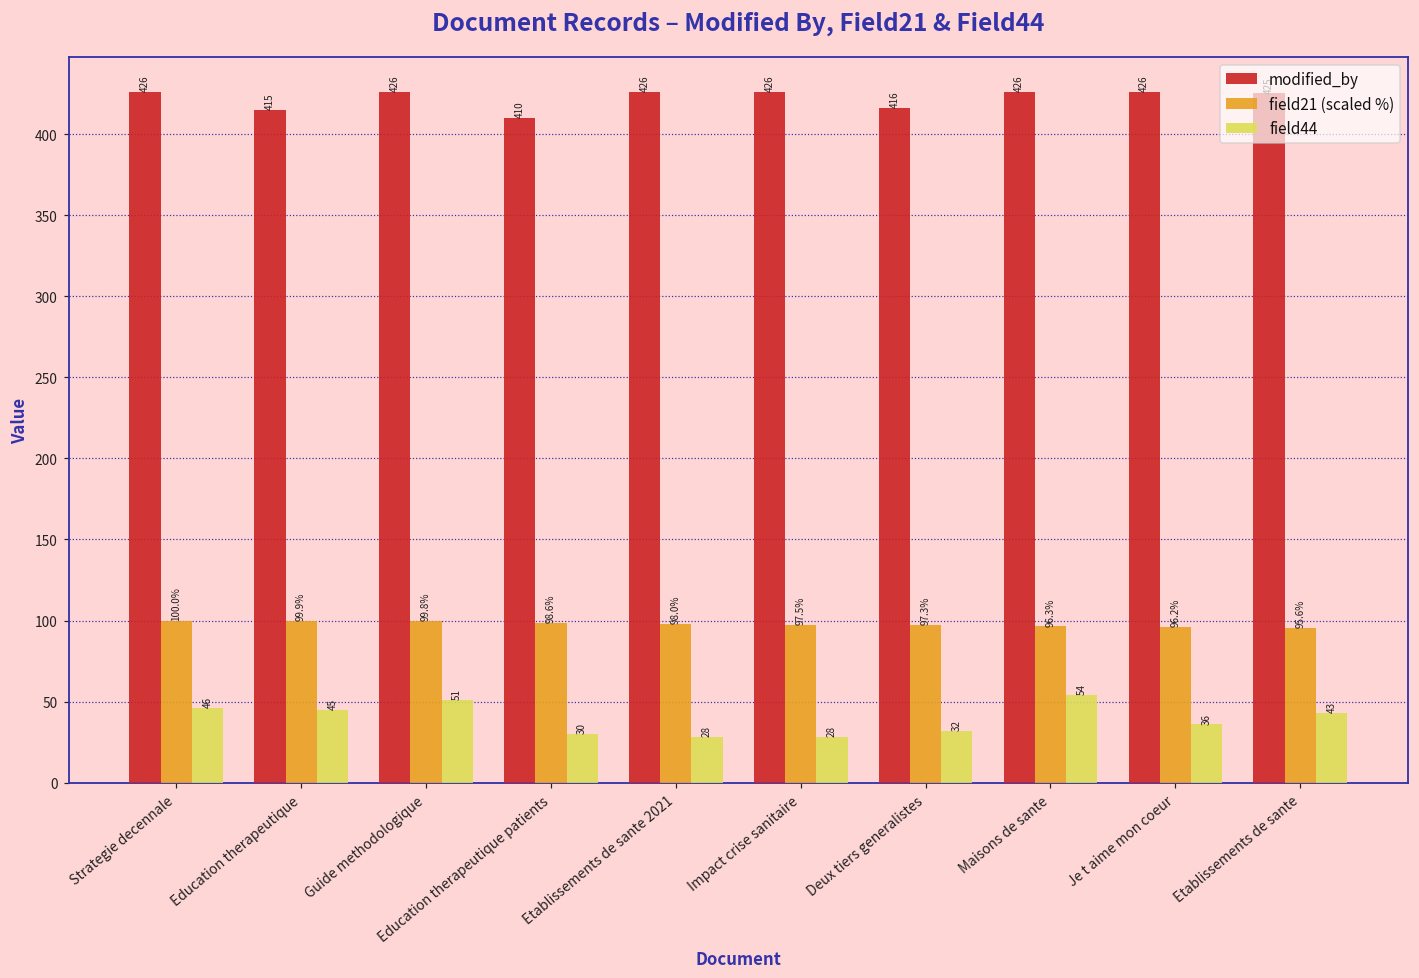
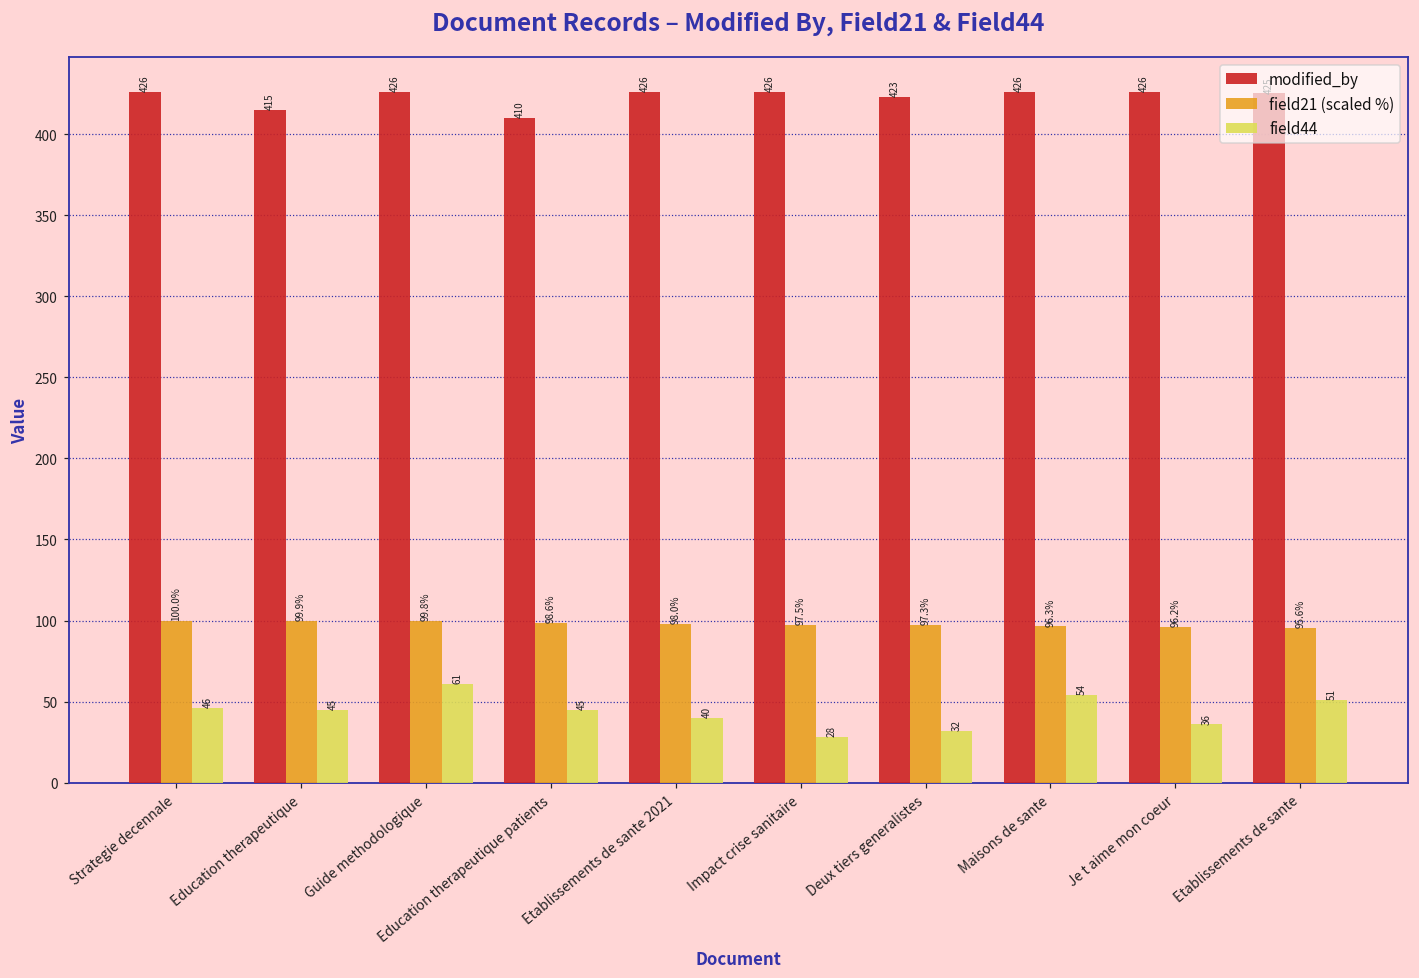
field44, Guide methodologique: 51 -> 61
field44, Education therapeutique patients: 30 -> 45
field44, Etablissements de sante 2021: 28 -> 40
modified_by, Deux tiers generalistes: 416 -> 423
field44, Etablissements de sante: 43 -> 51
